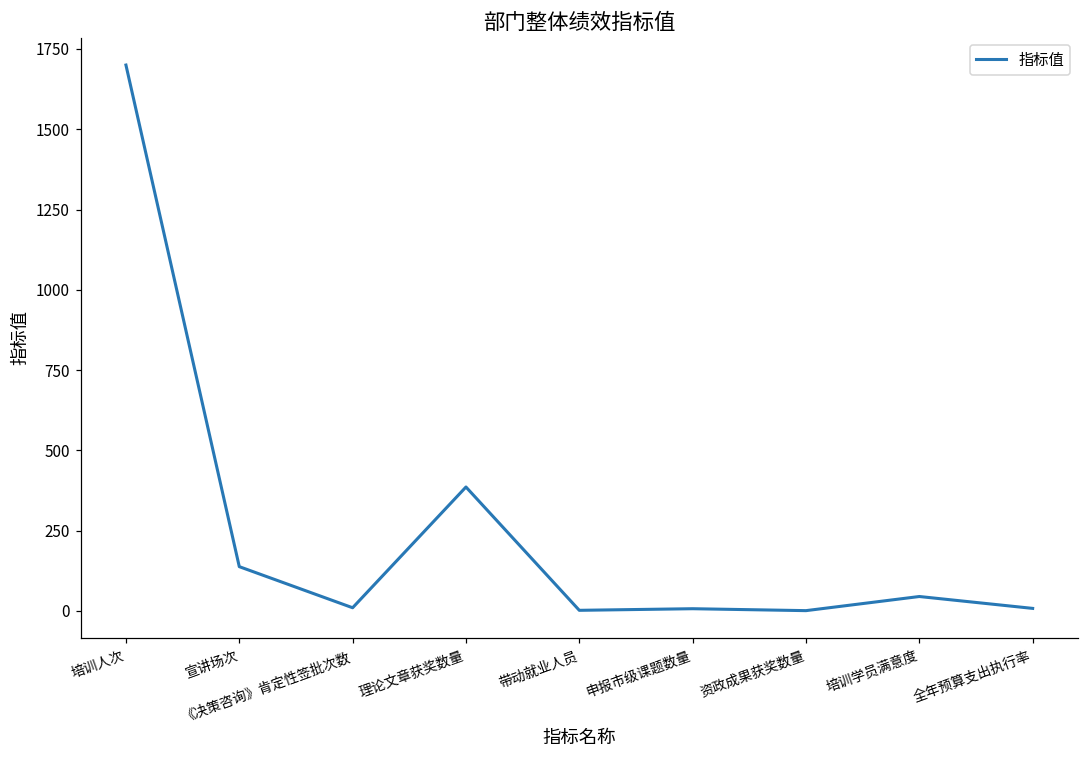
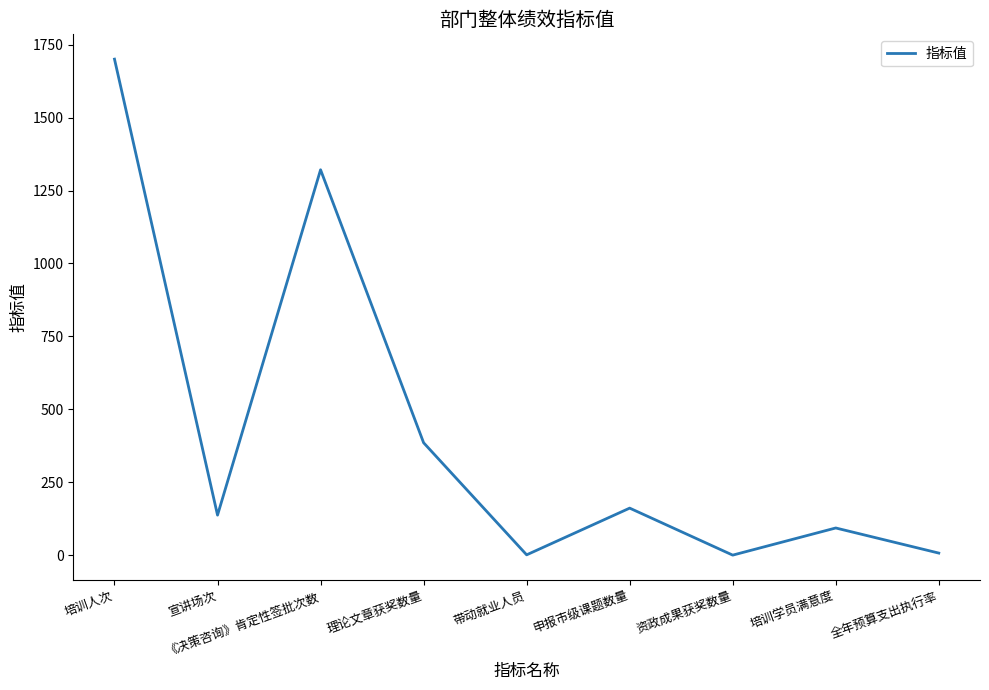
《决策咨询》肯定性签批次数: 10 -> 1320
申报市级课题数量: 10 -> 160
培训学员满意度: 50 -> 90
